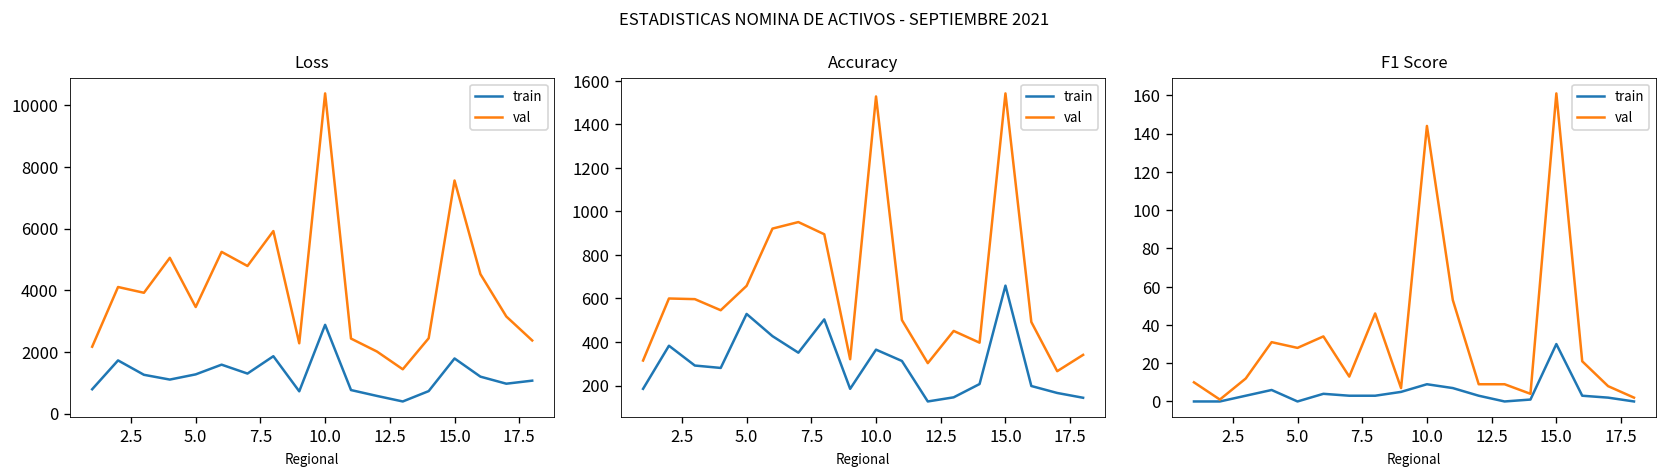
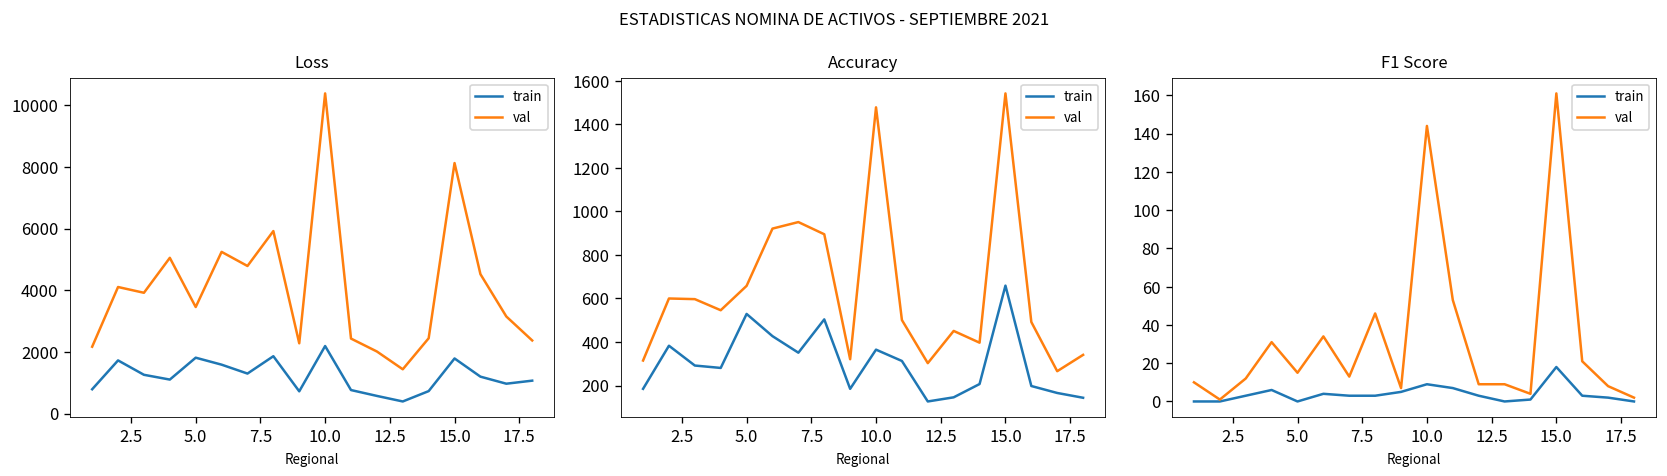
Loss, train, 5.0: 1300 -> 1800
Loss, train, 10.0: 2900 -> 2200
Loss, val, 15.0: 7600 -> 8100
Accuracy, val, 10.0: 1530 -> 1480
F1 Score, val, 5.0: 28 -> 15
F1 Score, train, 15.0: 30 -> 18
